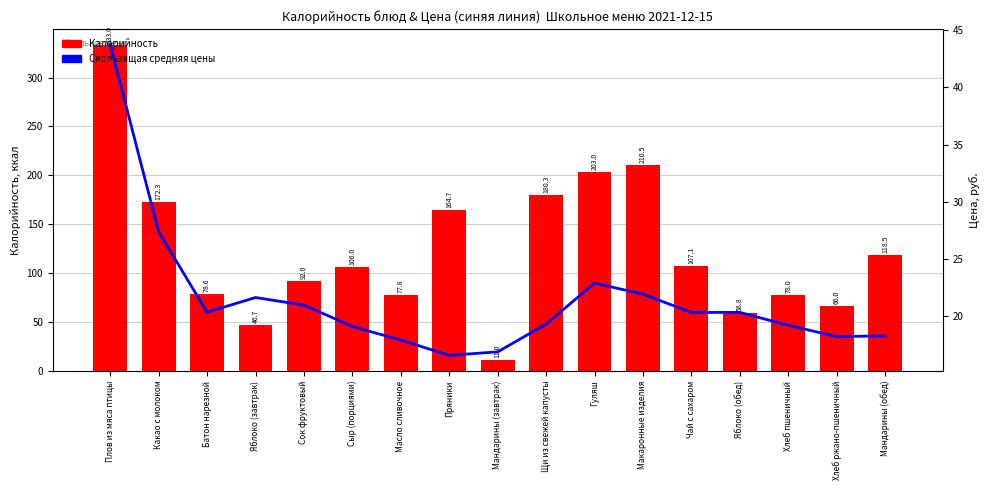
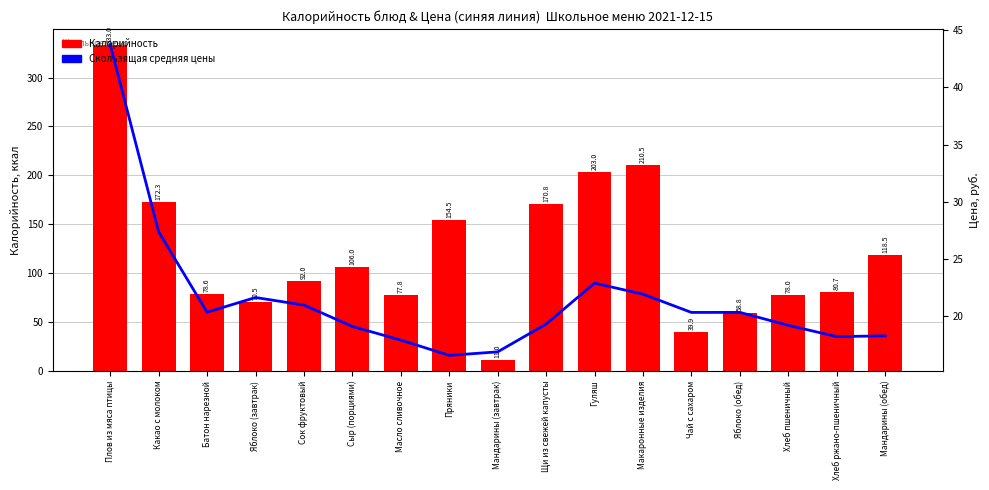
Калорийность, Яблоко (завтрак): 46.7 -> 70.5
Калорийность, Пряники: 164.7 -> 154.5
Калорийность, Щи из свежей капусты: 180.3 -> 170.8
Калорийность, Чай с сахаром: 107.1 -> 39.9
Калорийность, Хлеб ржано-пшеничный: 66.0 -> 80.7
